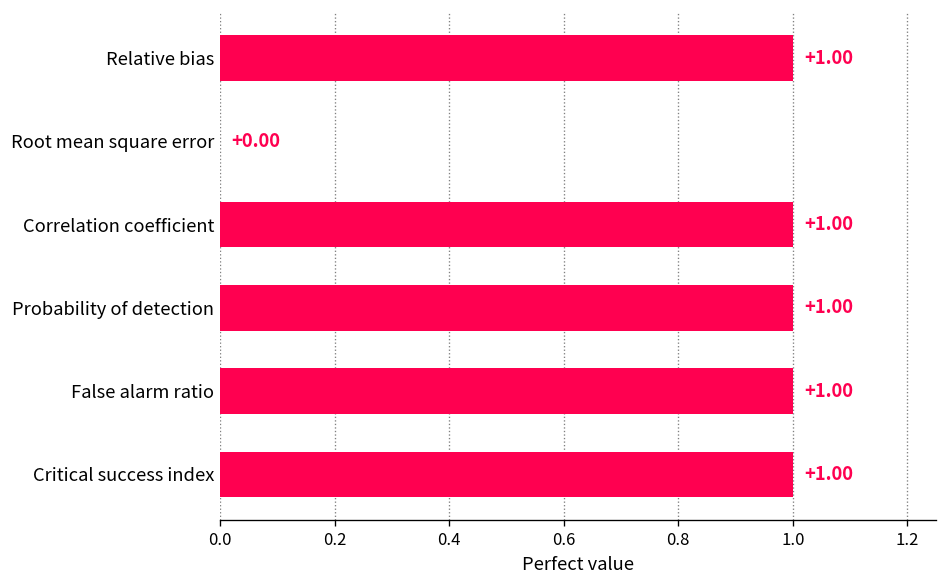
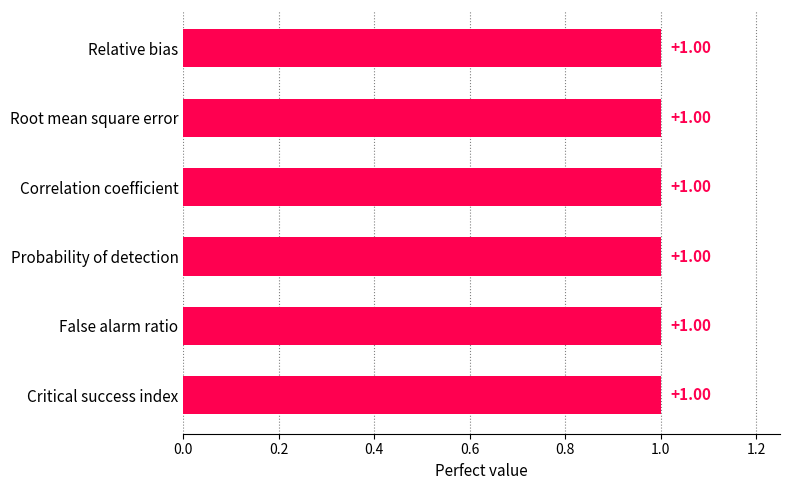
Root mean square error: +0.00 -> +1.00
